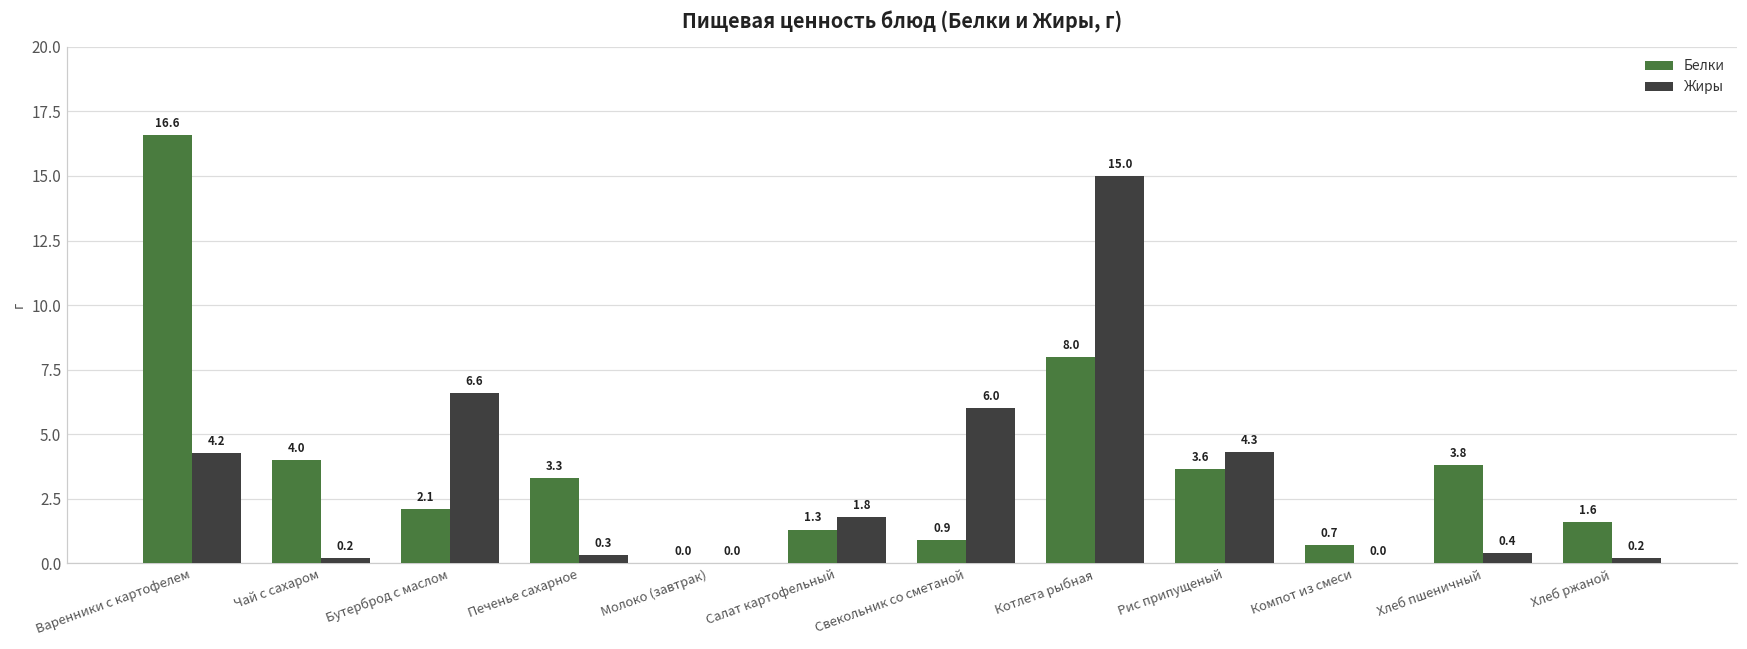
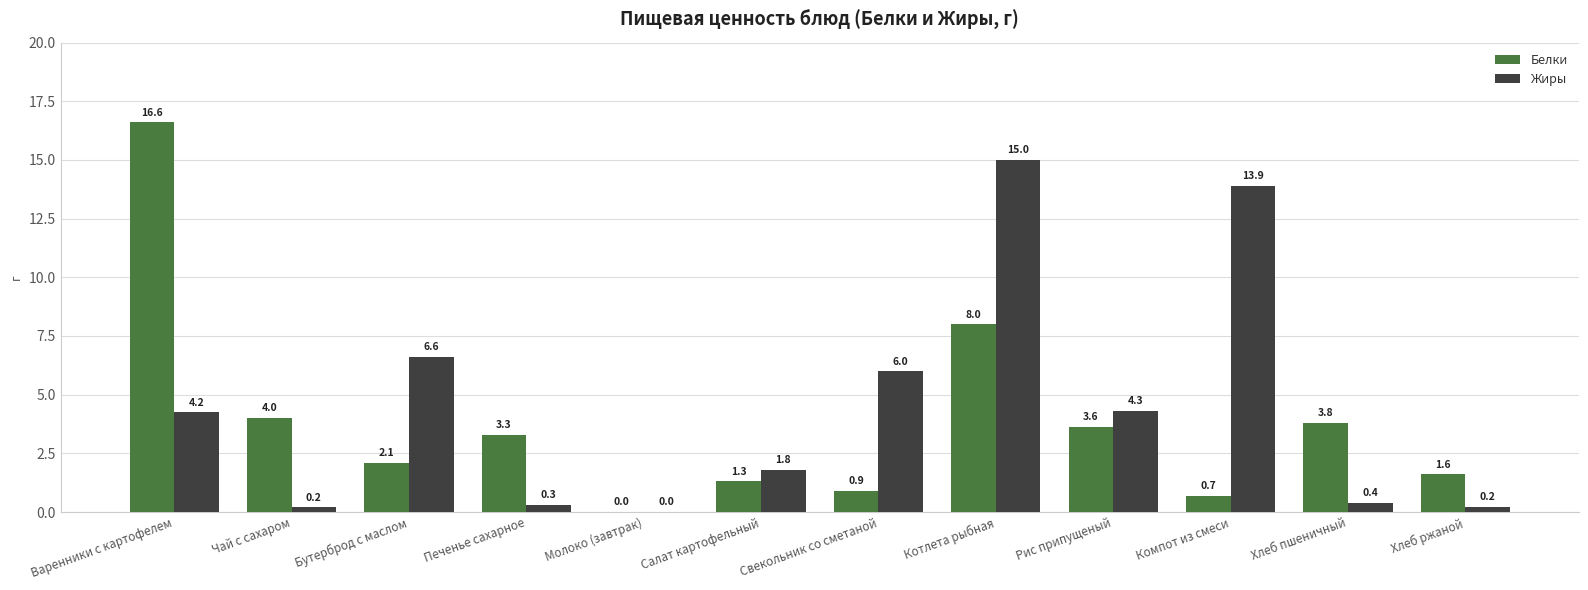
Жиры, Компот из смеси: 0.0 -> 13.9
